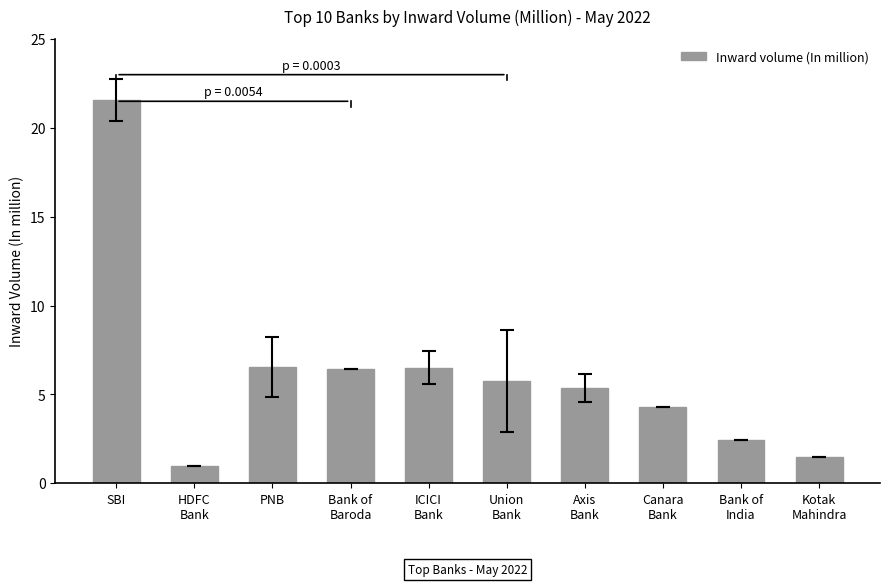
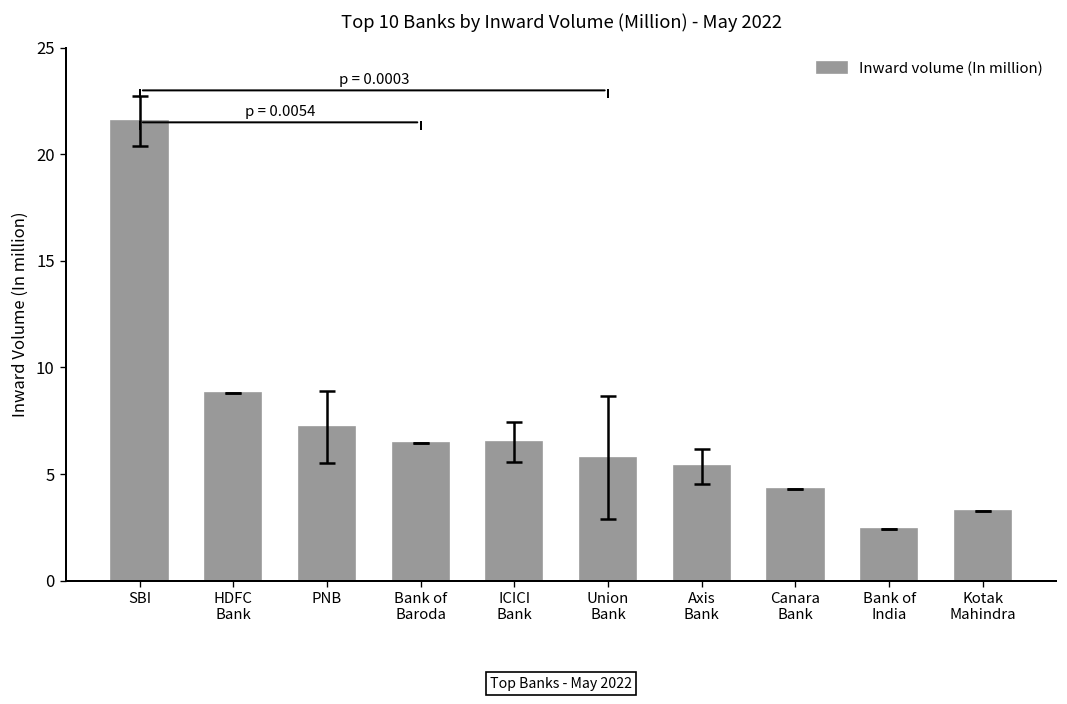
Inward volume (In million), HDFC Bank: 1.0 -> 8.8
Inward volume (In million), PNB: 6.5 -> 7.2
Inward volume (In million), Kotak Mahindra: 1.5 -> 3.3
